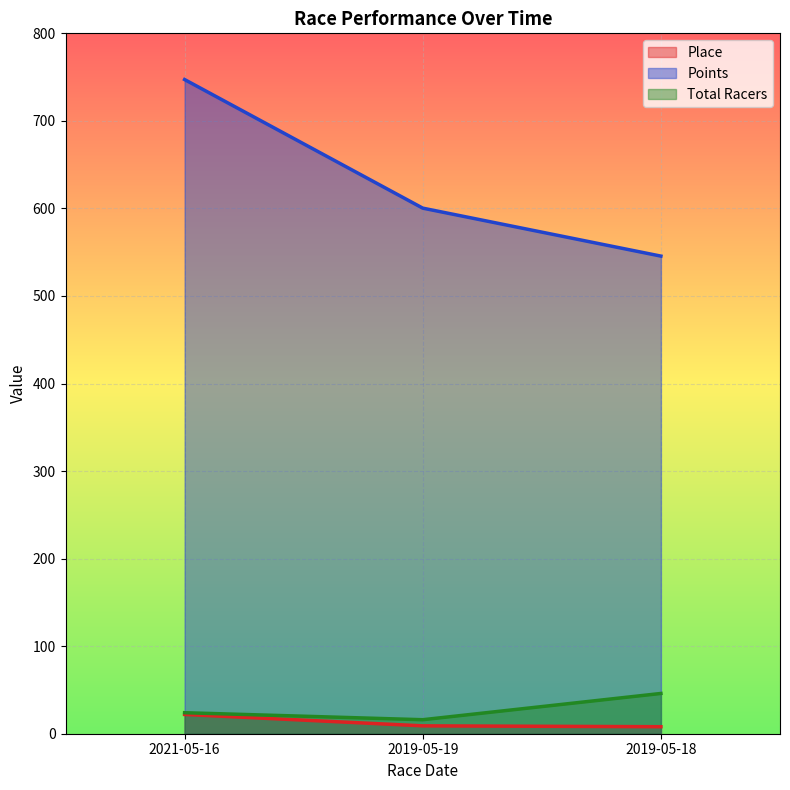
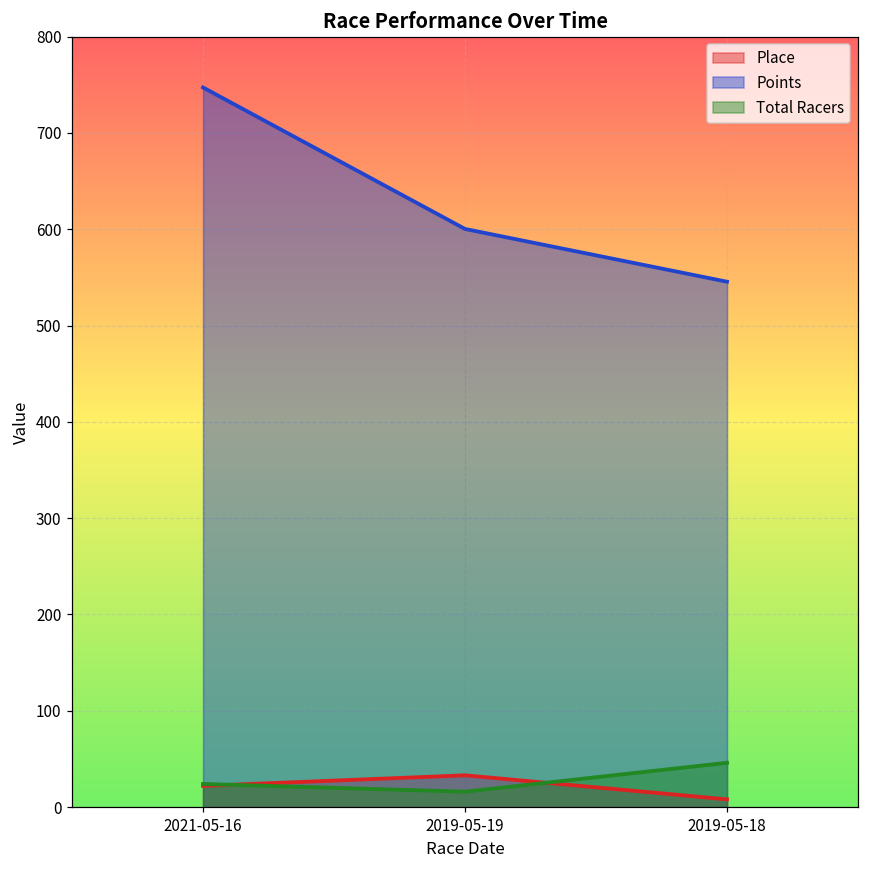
Place, 2019-05-19: 10 -> 30
